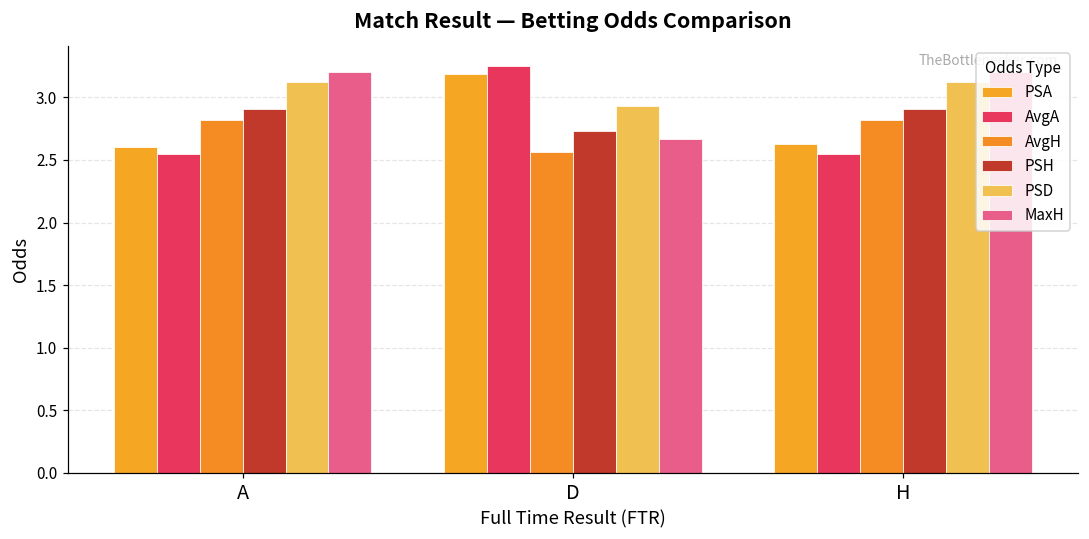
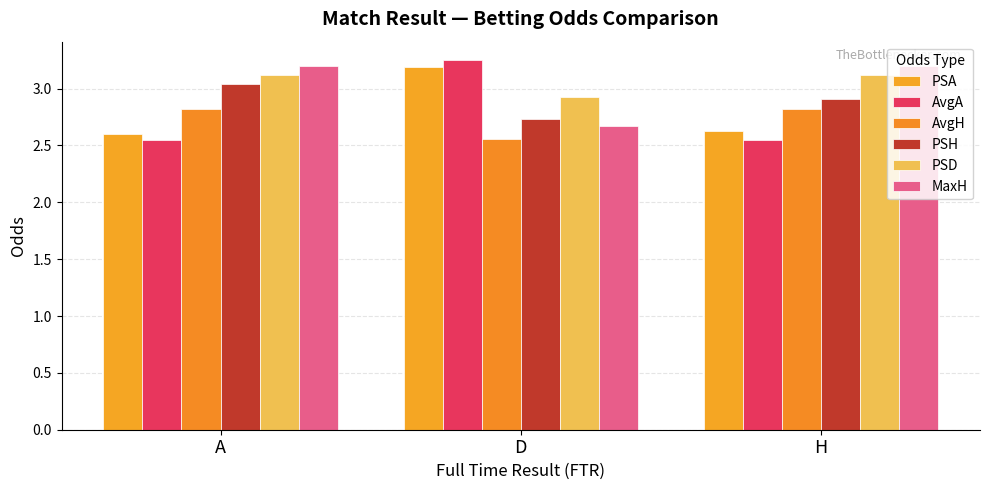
PSH, A: 2.91 -> 3.04
